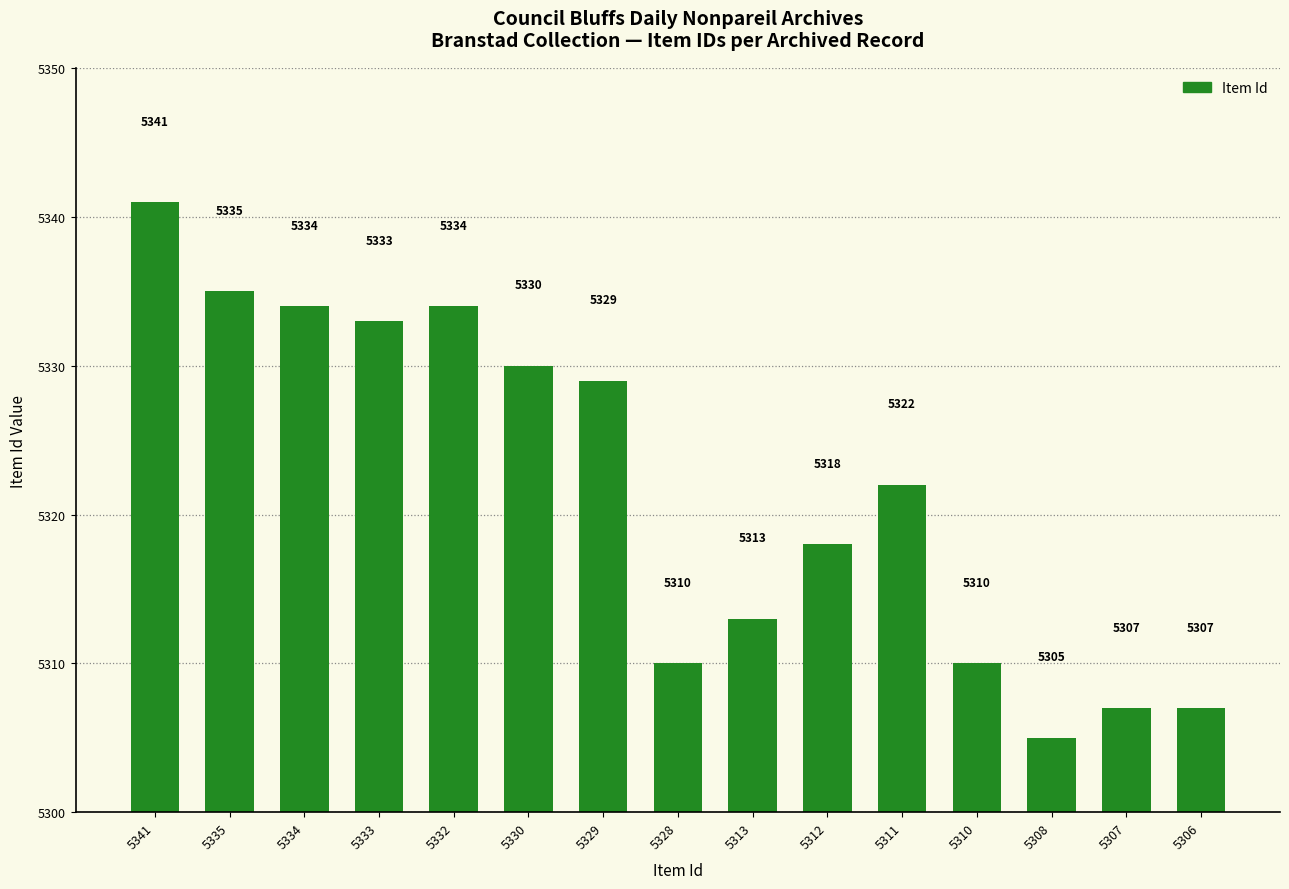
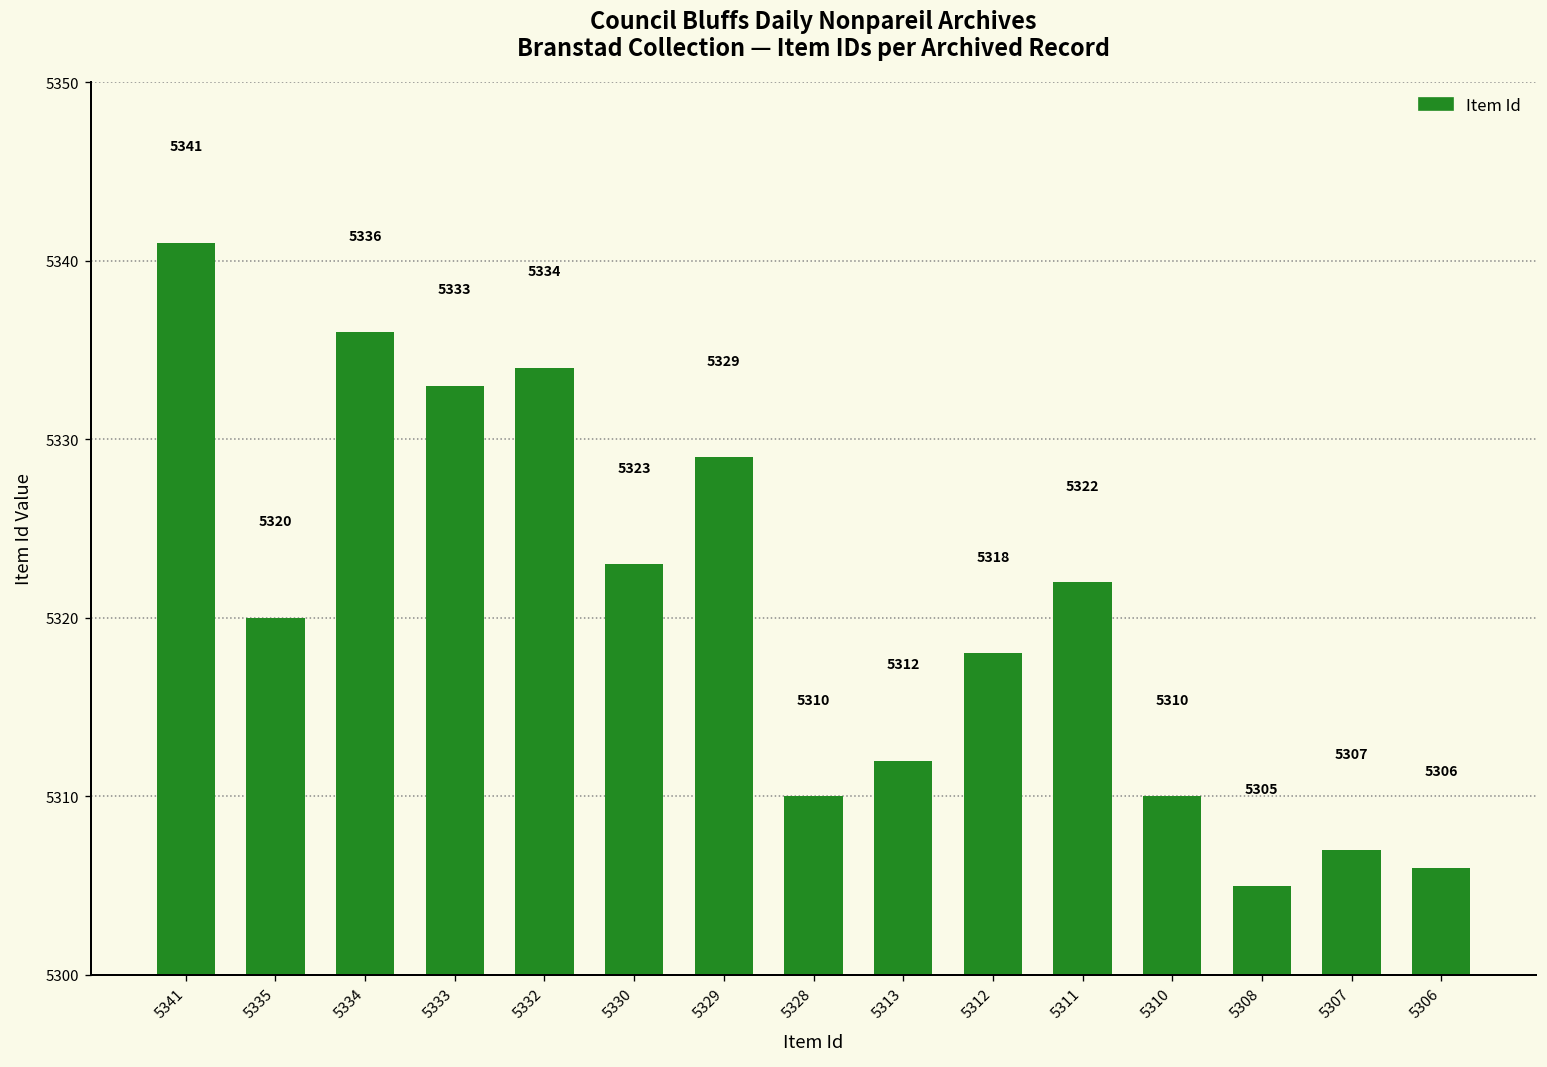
5335: 5335 -> 5320
5334: 5334 -> 5336
5330: 5330 -> 5323
5313: 5313 -> 5312
5306: 5307 -> 5306
